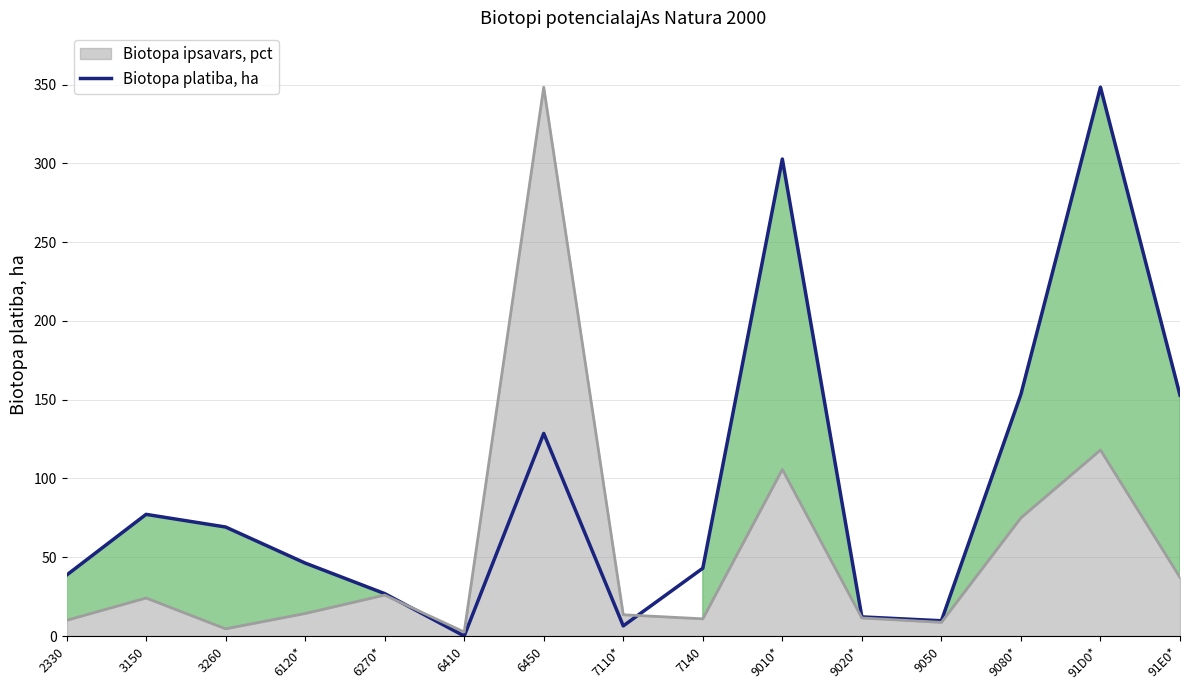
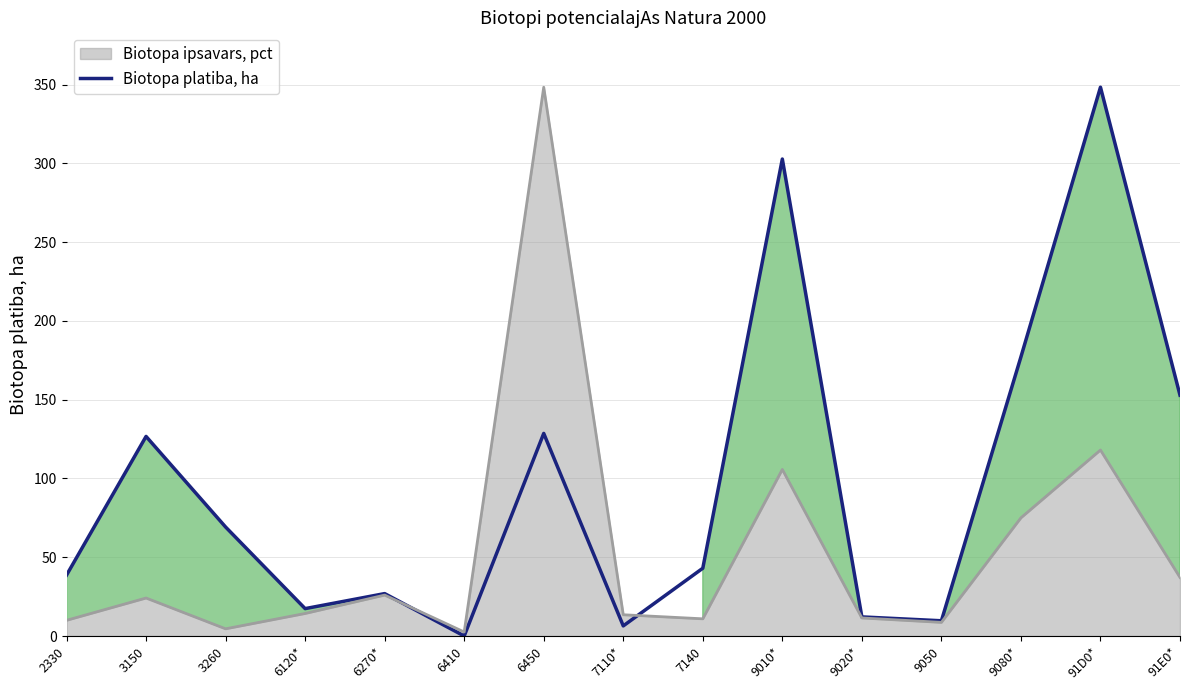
Biotopa platiba, ha, 3150: 77 -> 127
Biotopa platiba, ha, 6120*: 46 -> 17
Biotopa platiba, ha, 9080*: 153 -> 177
